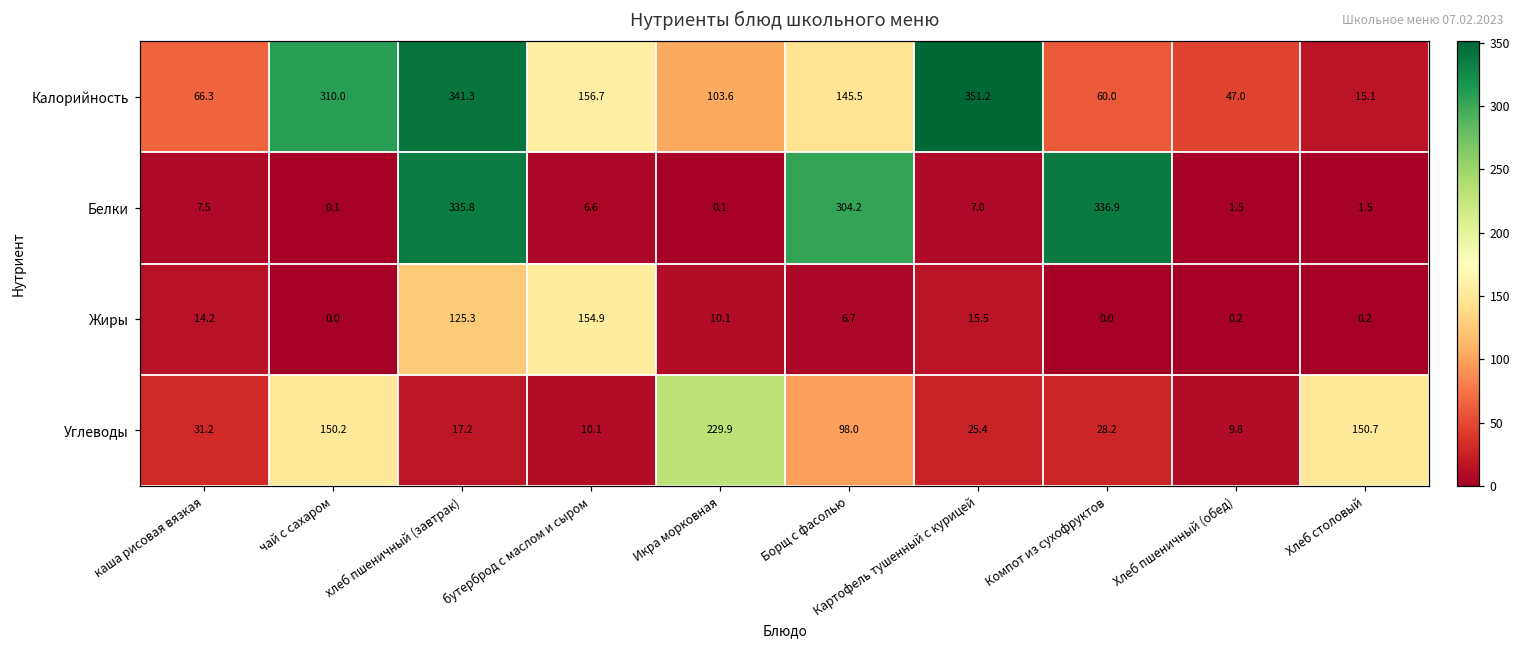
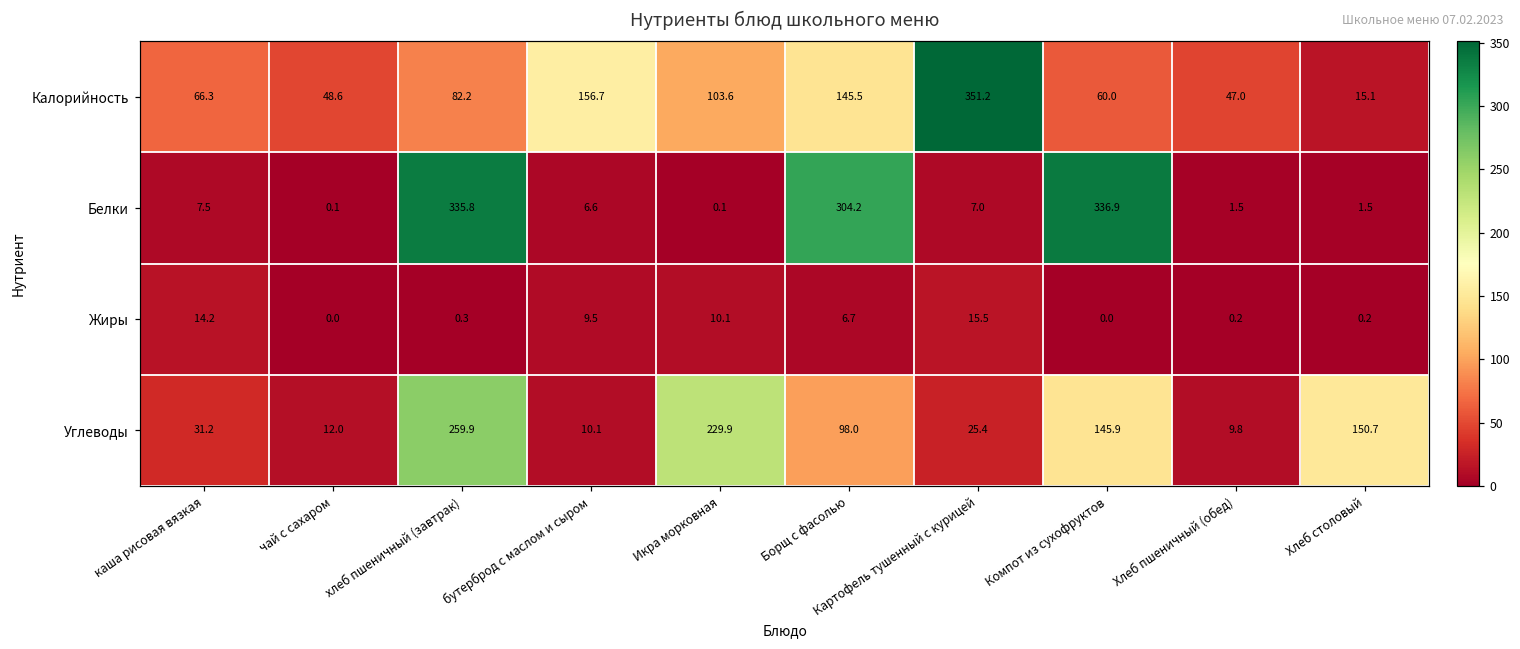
Калорийность, чай с сахаром: 310.0 -> 48.6
Калорийность, хлеб пшеничный (завтрак): 341.3 -> 82.2
Жиры, хлеб пшеничный (завтрак): 125.3 -> 0.3
Жиры, бутерброд с маслом и сыром: 154.9 -> 9.5
Углеводы, чай с сахаром: 150.2 -> 12.0
Углеводы, хлеб пшеничный (завтрак): 17.2 -> 259.9
Углеводы, Компот из сухофруктов: 28.2 -> 145.9
